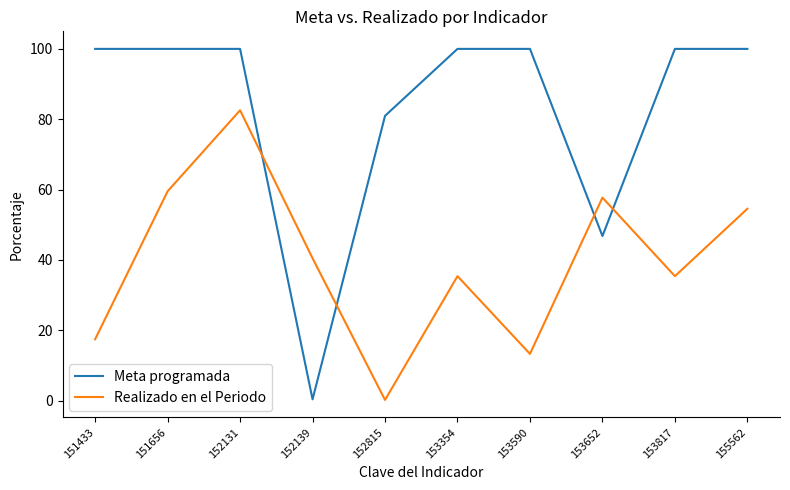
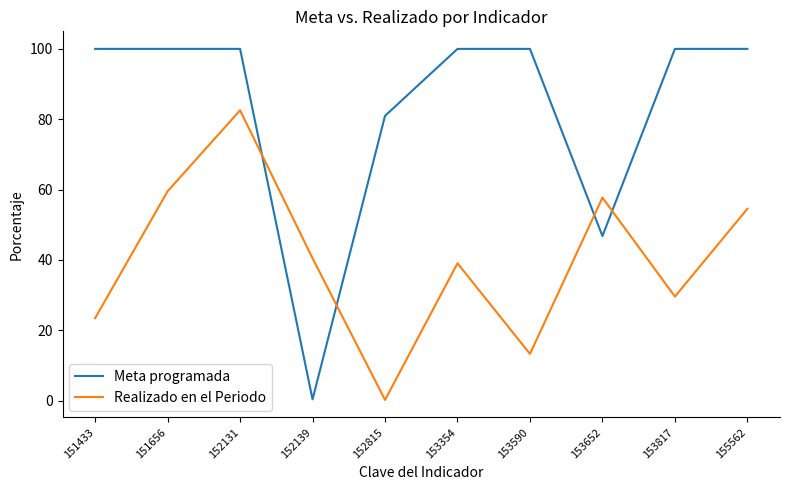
Realizado en el Periodo, 151433: 17 -> 23
Realizado en el Periodo, 153354: 35 -> 39
Realizado en el Periodo, 153817: 35 -> 30
